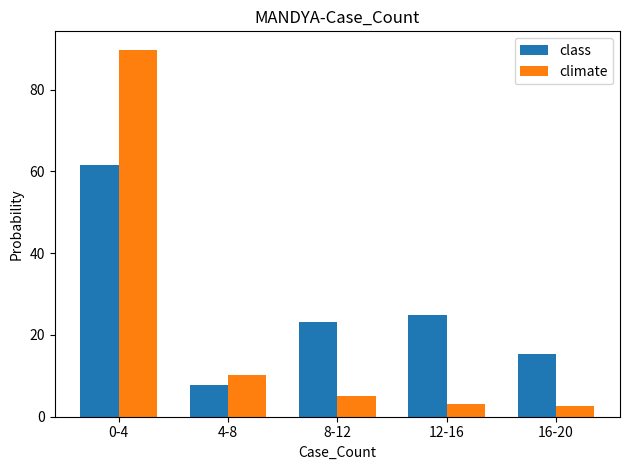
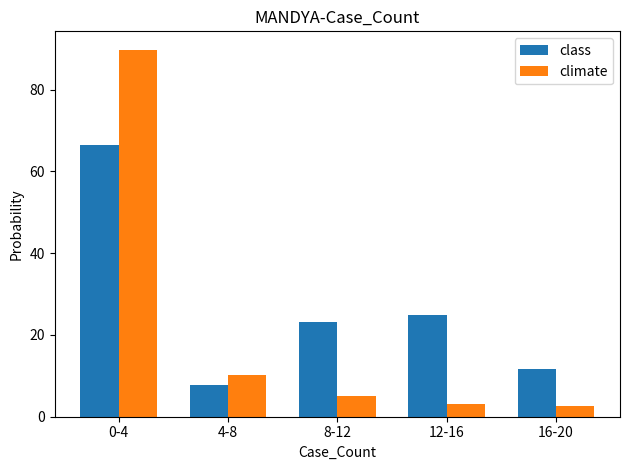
class, 0-4: 62 -> 66
class, 16-20: 15 -> 12
